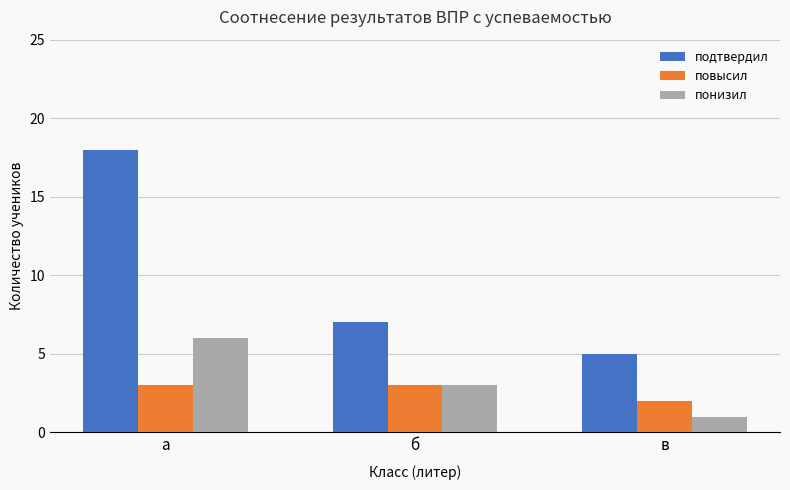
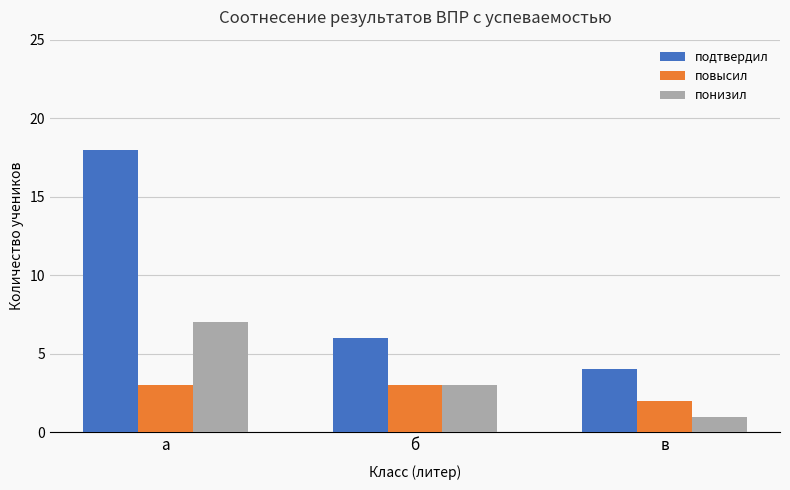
понизил, а: 6 -> 7
подтвердил, б: 7 -> 6
подтвердил, в: 5 -> 4
